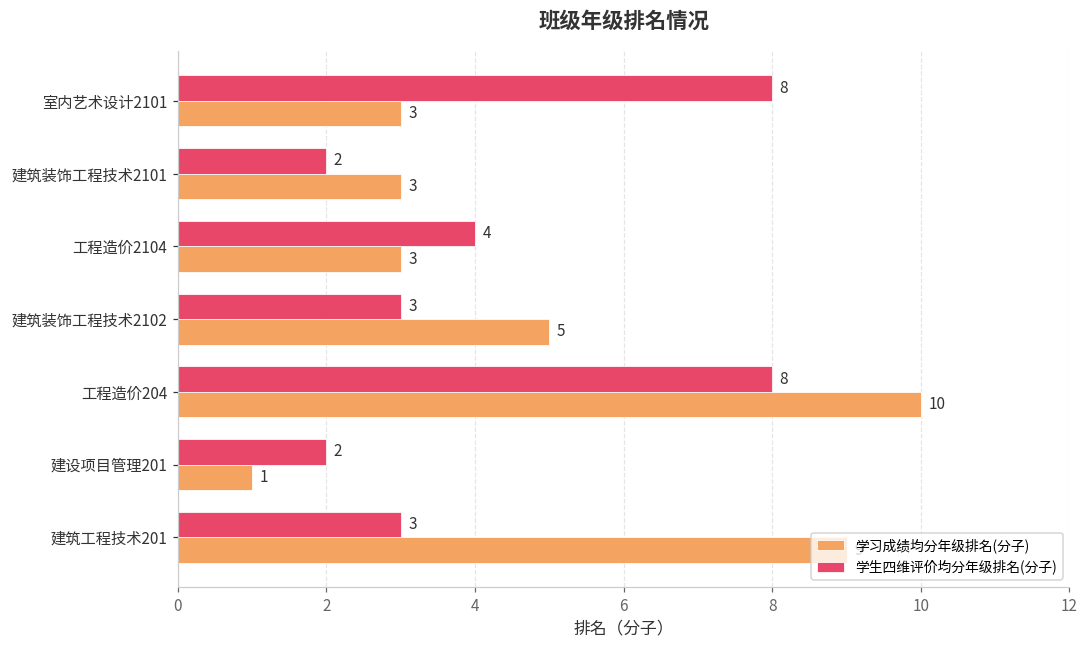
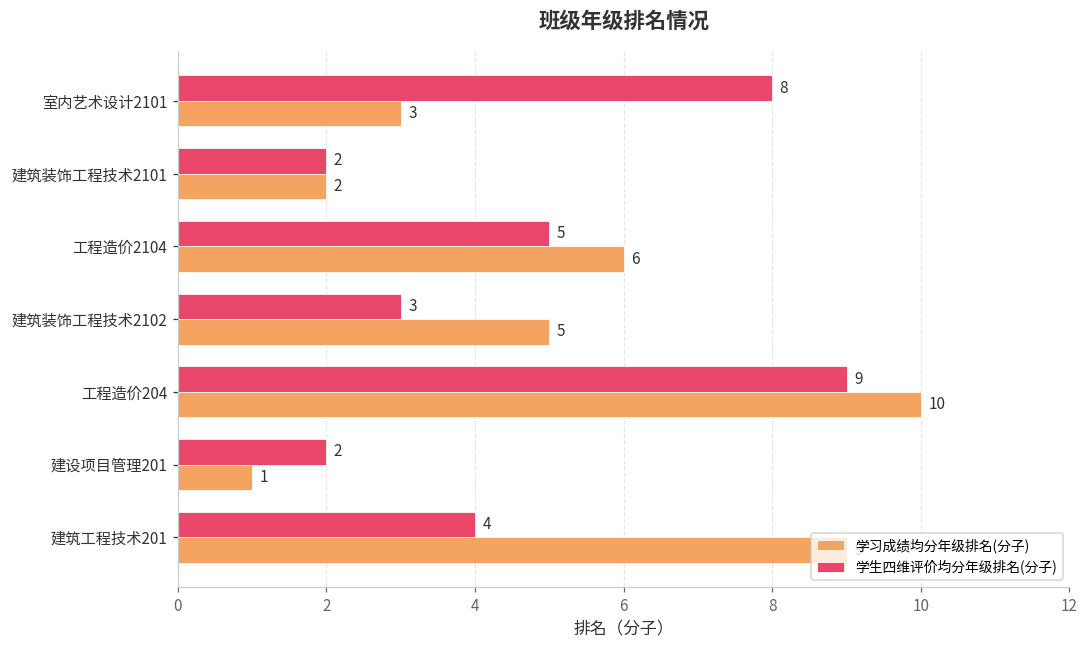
学习成绩均分年级排名(分子), 建筑装饰工程技术2101: 3 -> 2
学生四维评价均分年级排名(分子), 工程造价2104: 4 -> 5
学习成绩均分年级排名(分子), 工程造价2104: 3 -> 6
学生四维评价均分年级排名(分子), 工程造价204: 8 -> 9
学生四维评价均分年级排名(分子), 建筑工程技术201: 3 -> 4
